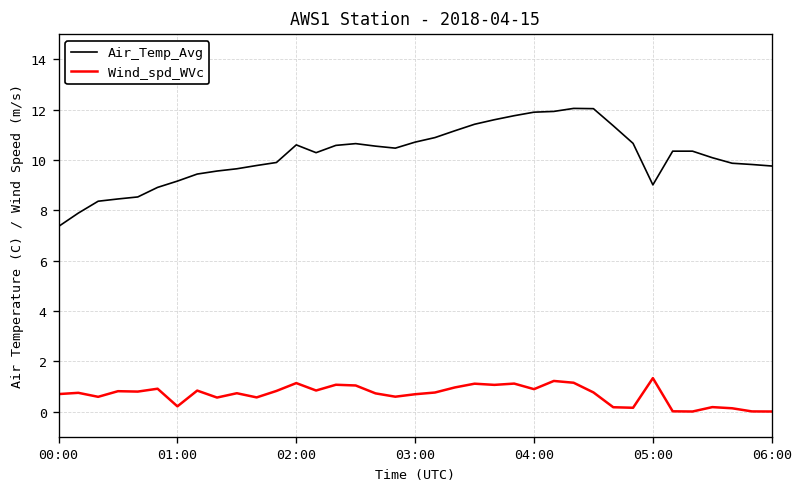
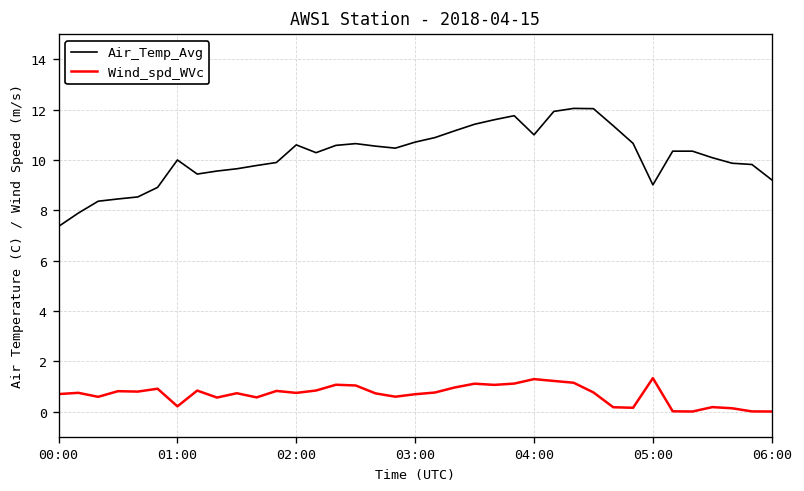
Air_Temp_Avg, 01:00: 9.2 -> 10.0
Wind_spd_WVc, 02:00: 1.1 -> 0.7
Air_Temp_Avg, 04:00: 11.9 -> 11.0
Wind_spd_WVc, 04:00: 0.9 -> 1.3
Air_Temp_Avg, 06:00: 9.8 -> 9.2
